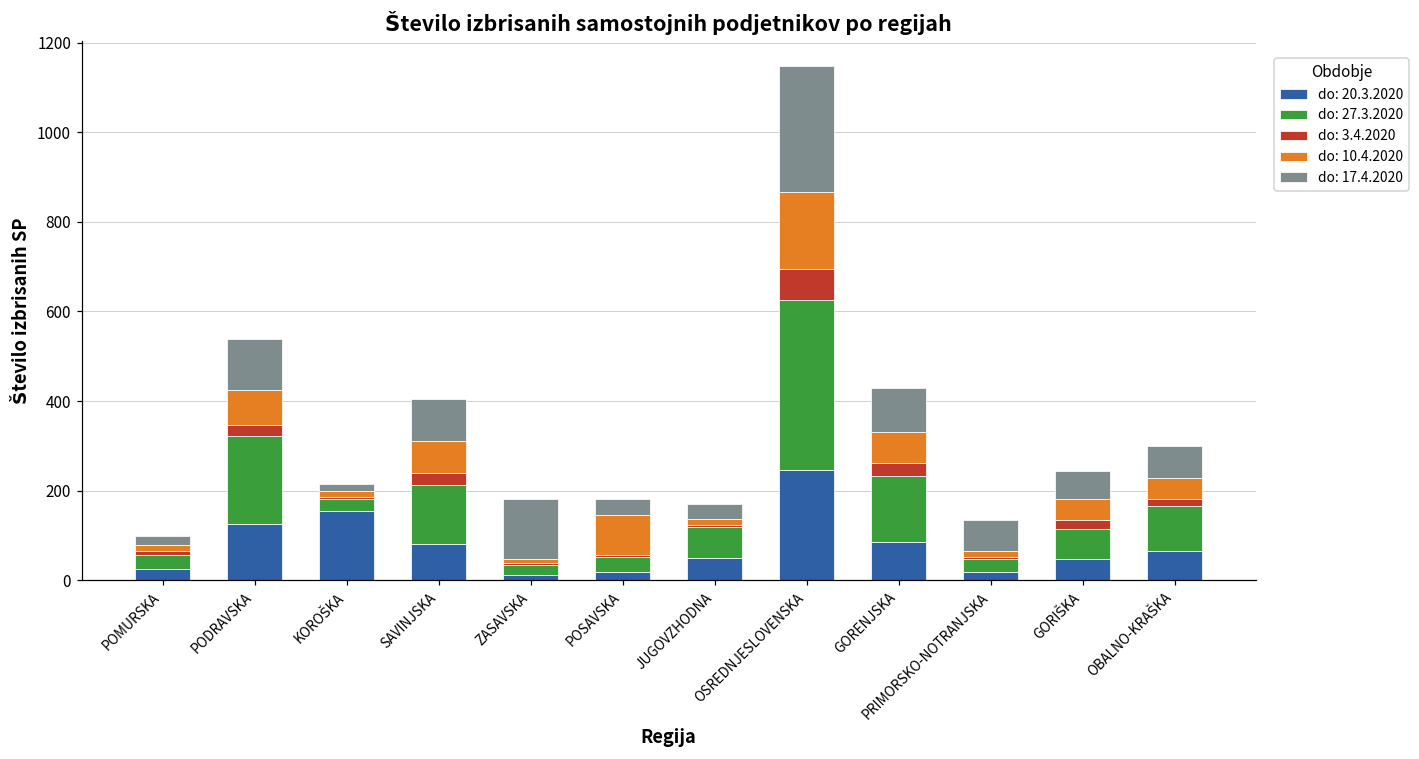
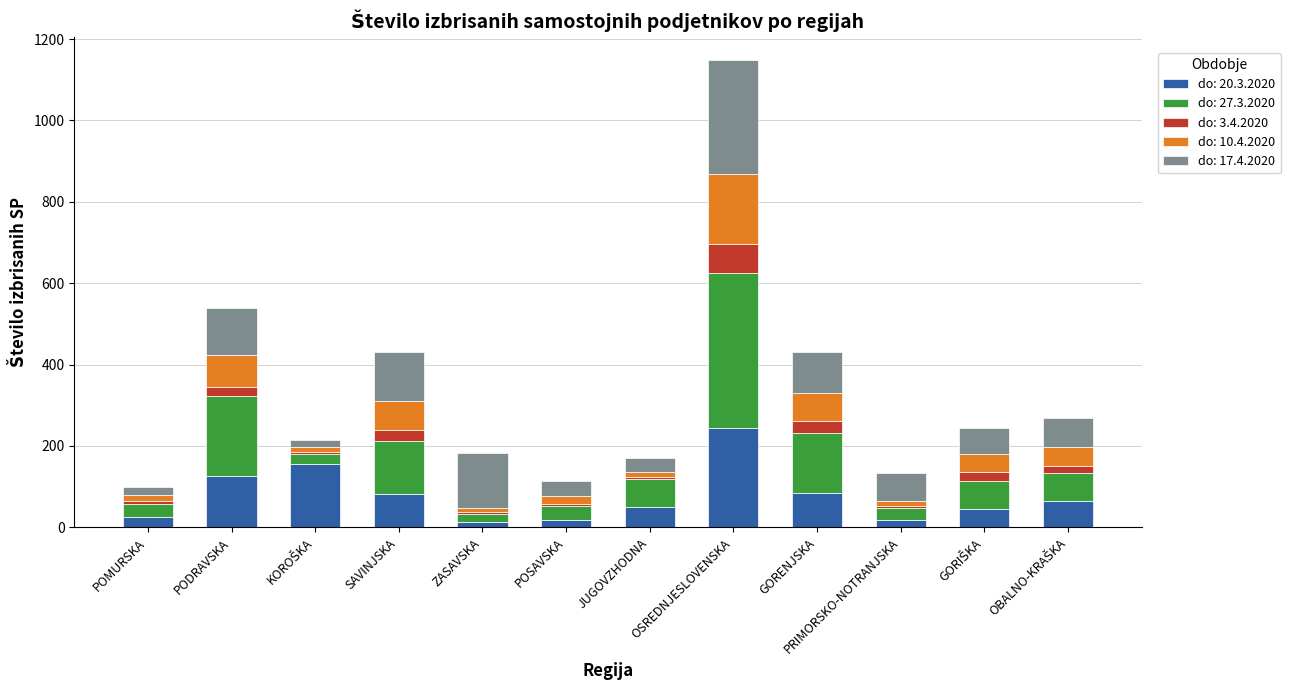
do: 17.4.2020, SAVINJSKA: 90 -> 120
do: 10.4.2020, POSAVSKA: 90 -> 20
do: 27.3.2020, OBALNO-KRAŠKA: 100 -> 70
